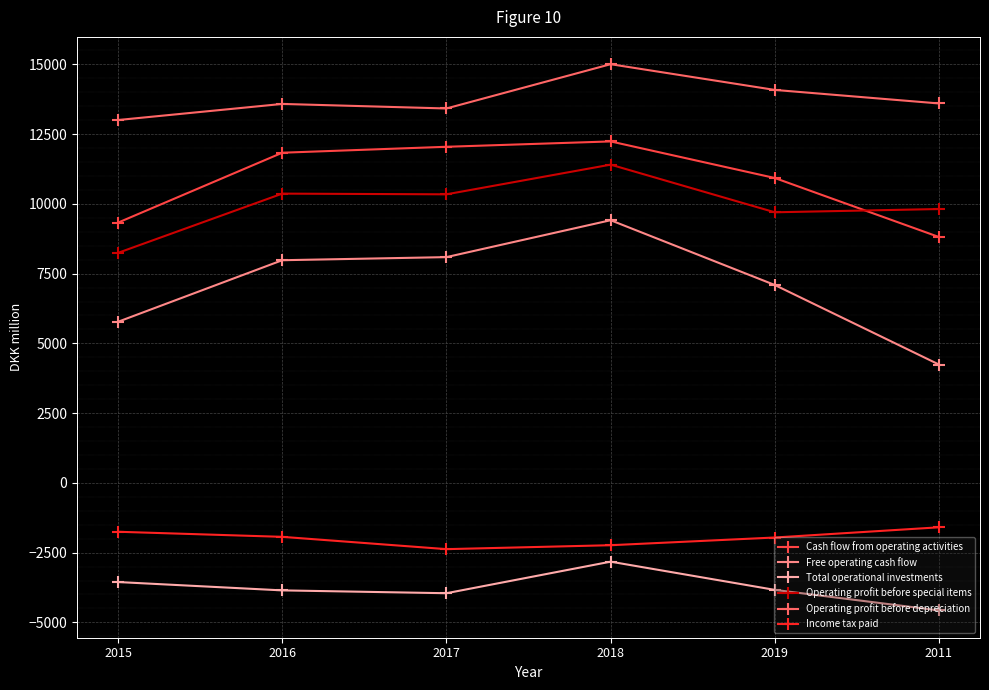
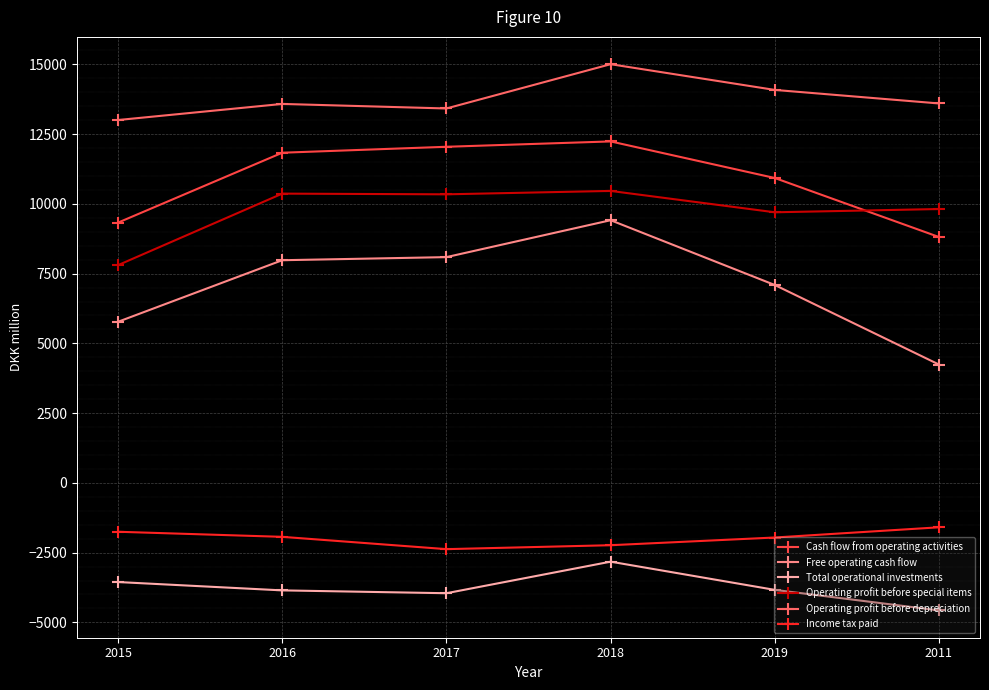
Operating profit before special items, 2015: 8200 -> 7800
Operating profit before special items, 2018: 11400 -> 10500
